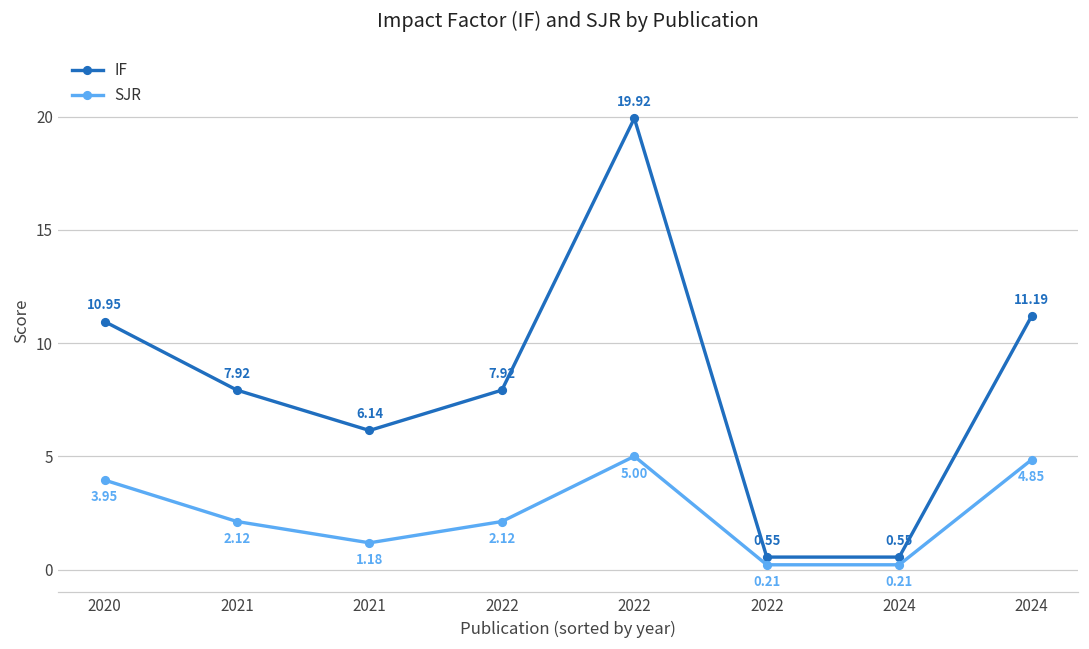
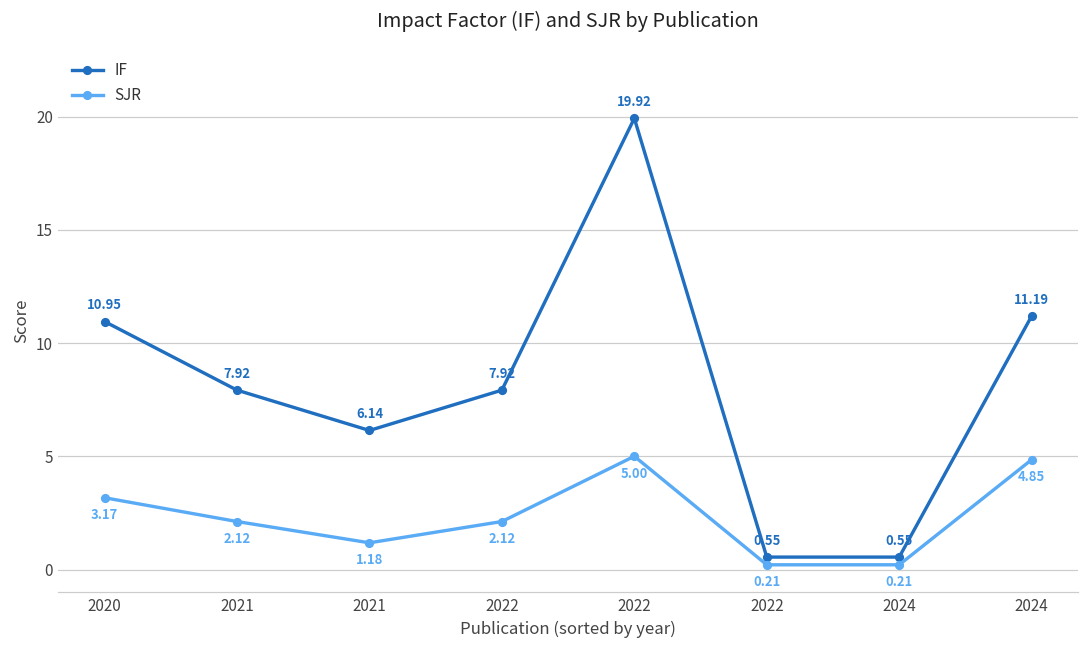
SJR, 2020: 3.95 -> 3.17
